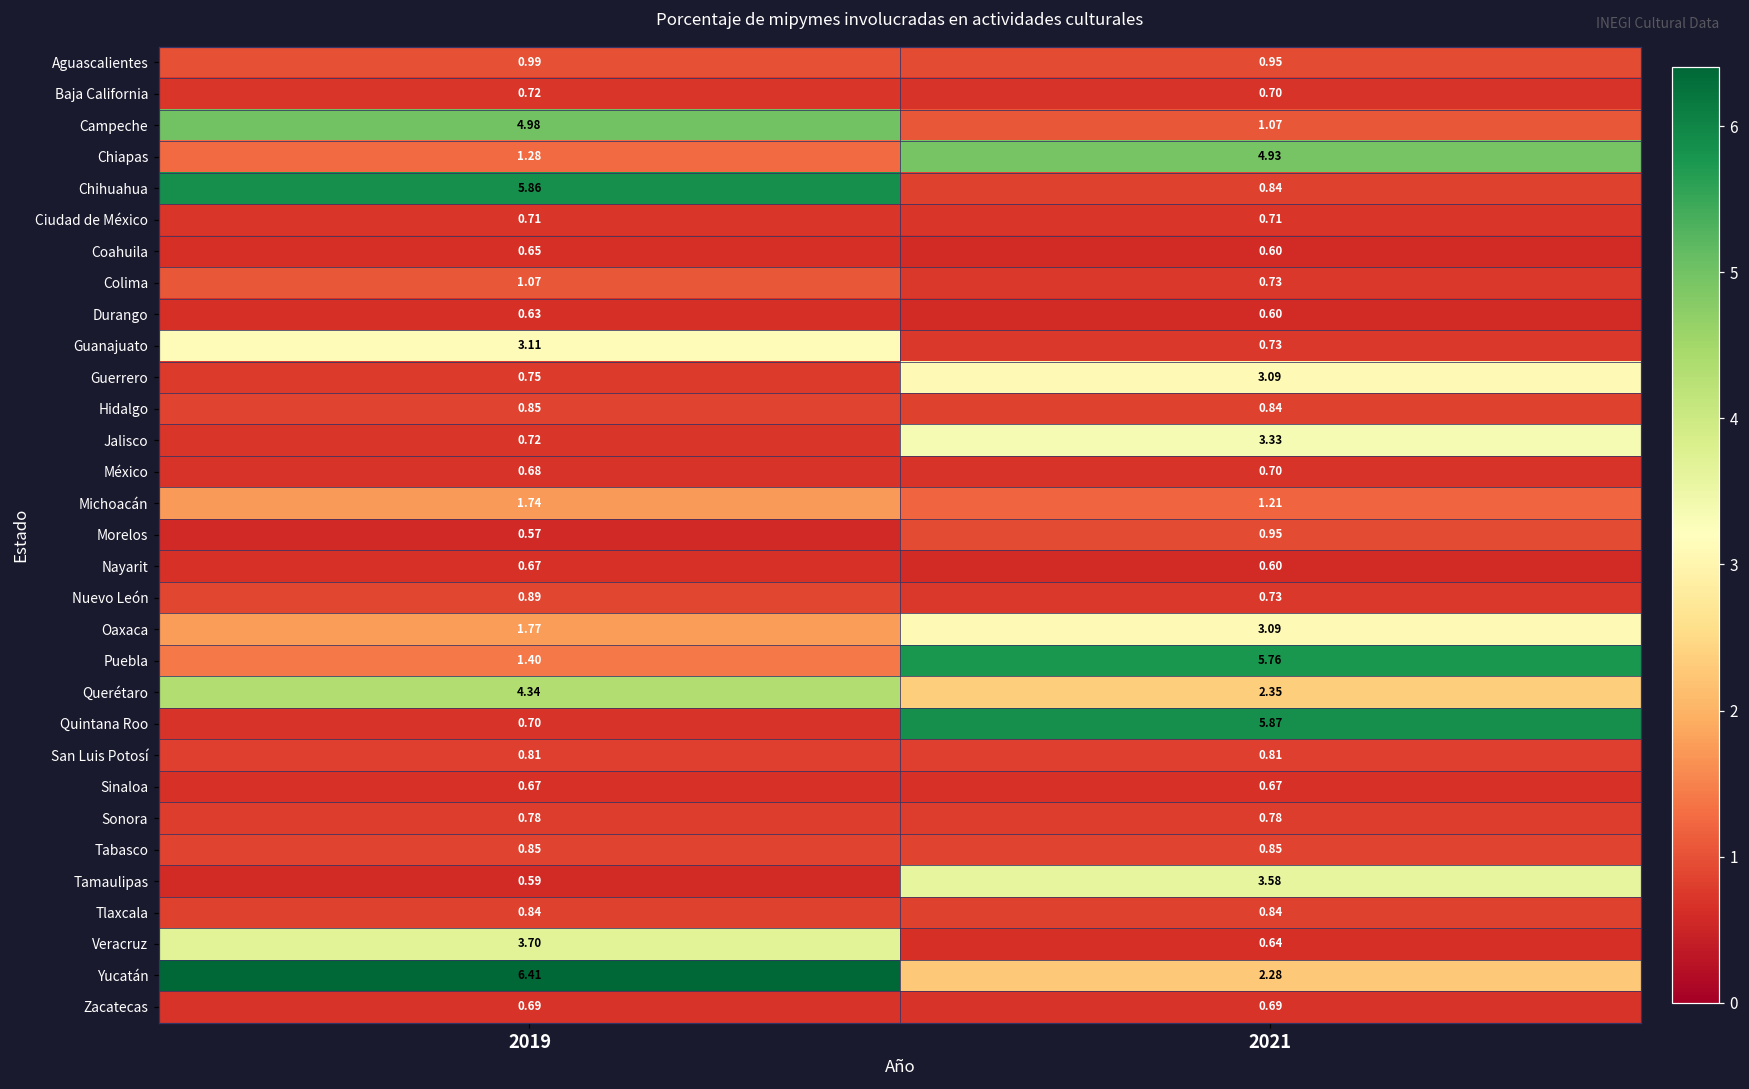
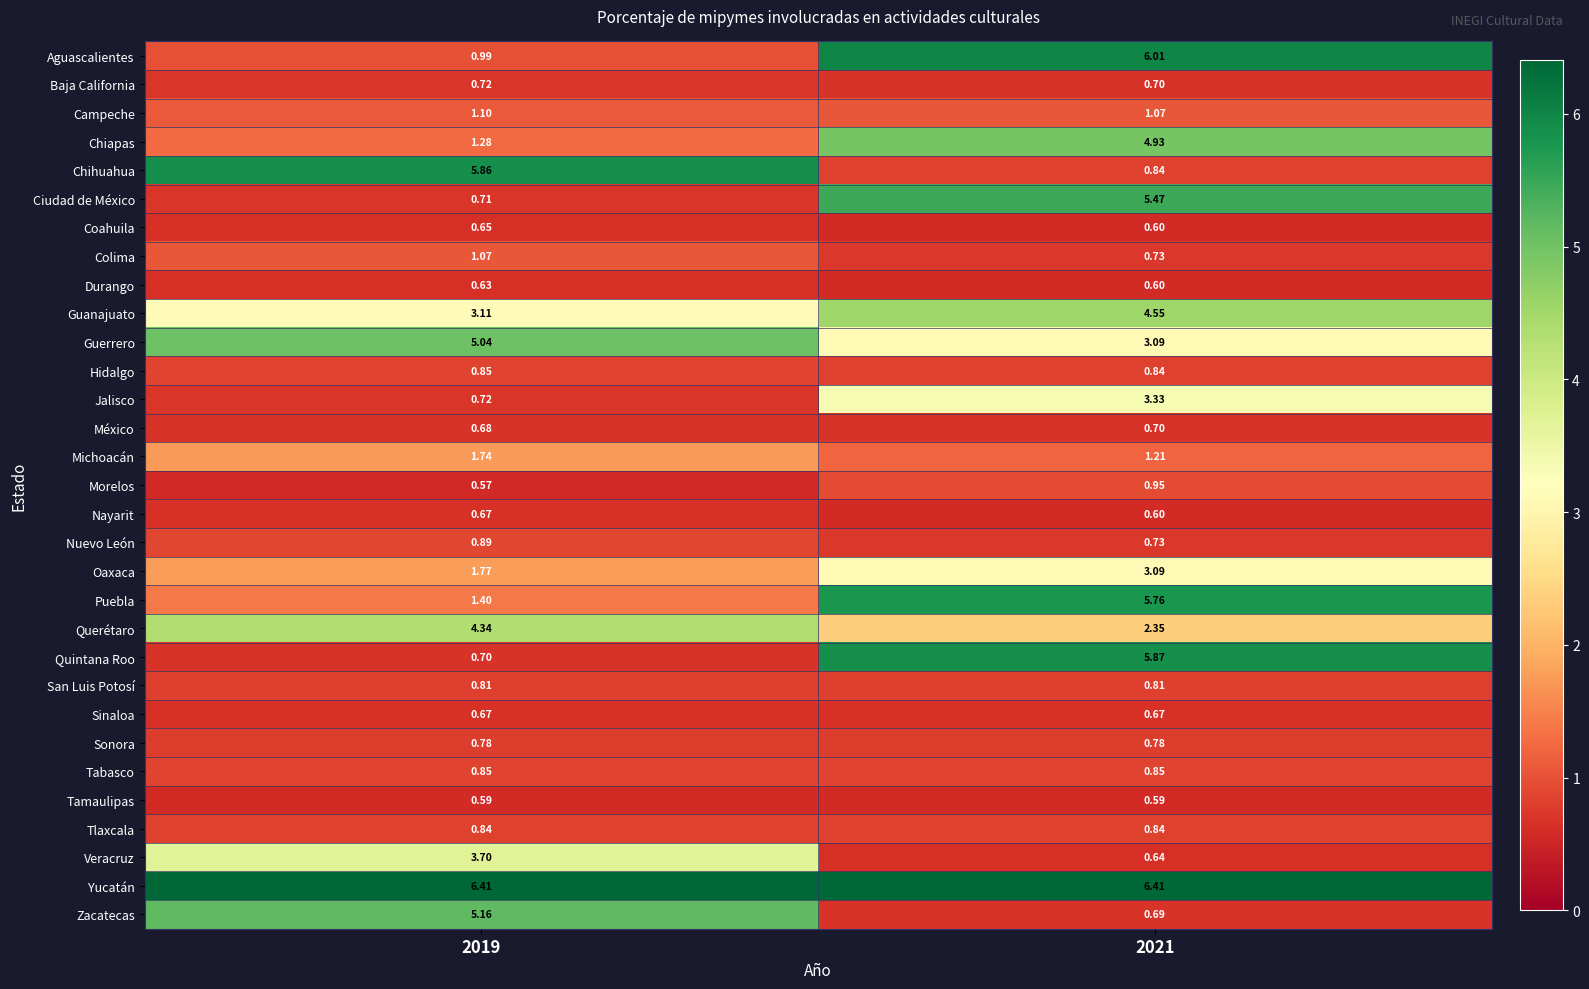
Aguascalientes, 2021: 0.95 -> 6.01
Campeche, 2019: 4.98 -> 1.10
Ciudad de México, 2021: 0.71 -> 5.47
Guanajuato, 2021: 0.73 -> 4.55
Guerrero, 2019: 0.75 -> 5.04
Tamaulipas, 2021: 3.58 -> 0.59
Yucatán, 2021: 2.28 -> 6.41
Zacatecas, 2019: 0.69 -> 5.16
